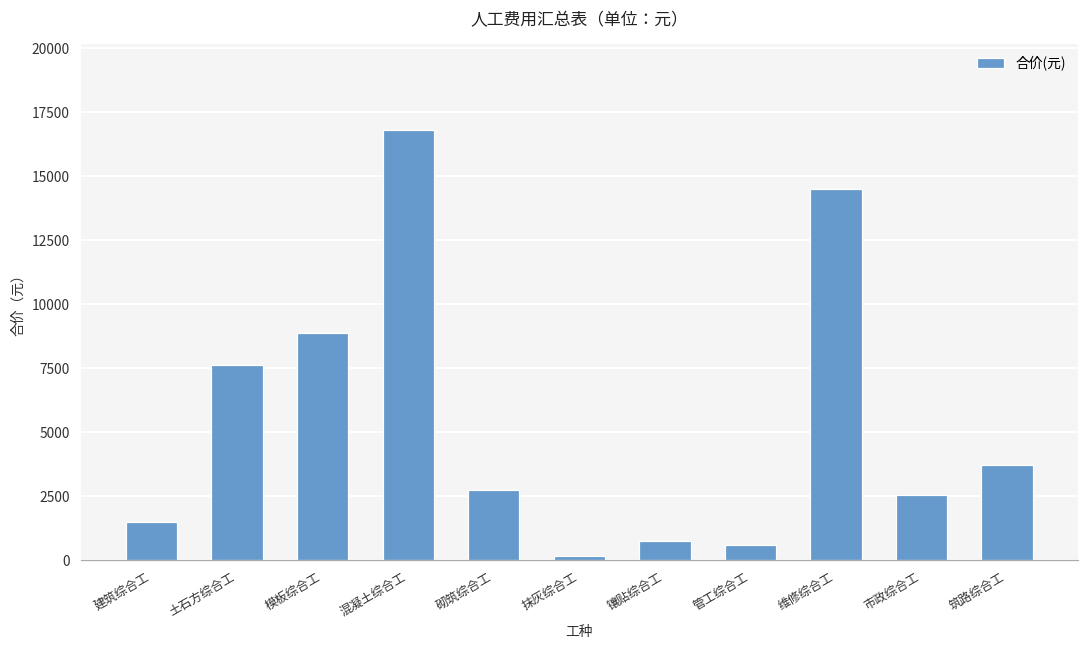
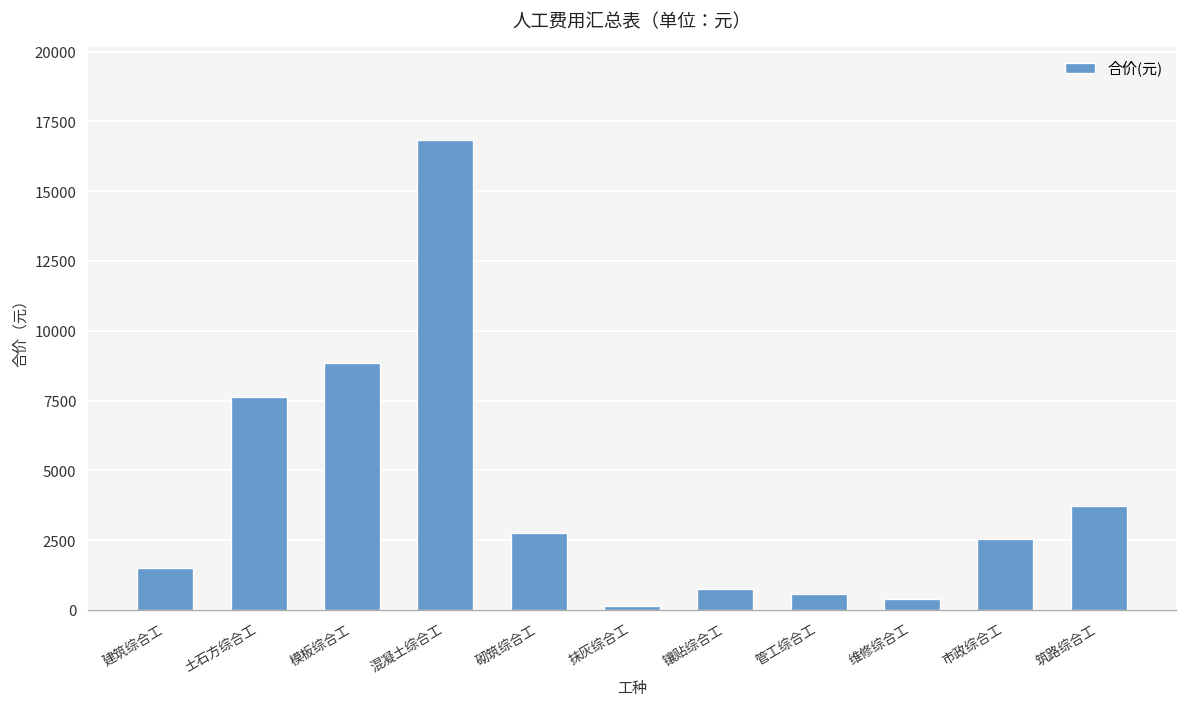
维修综合工: 14500 -> 400
